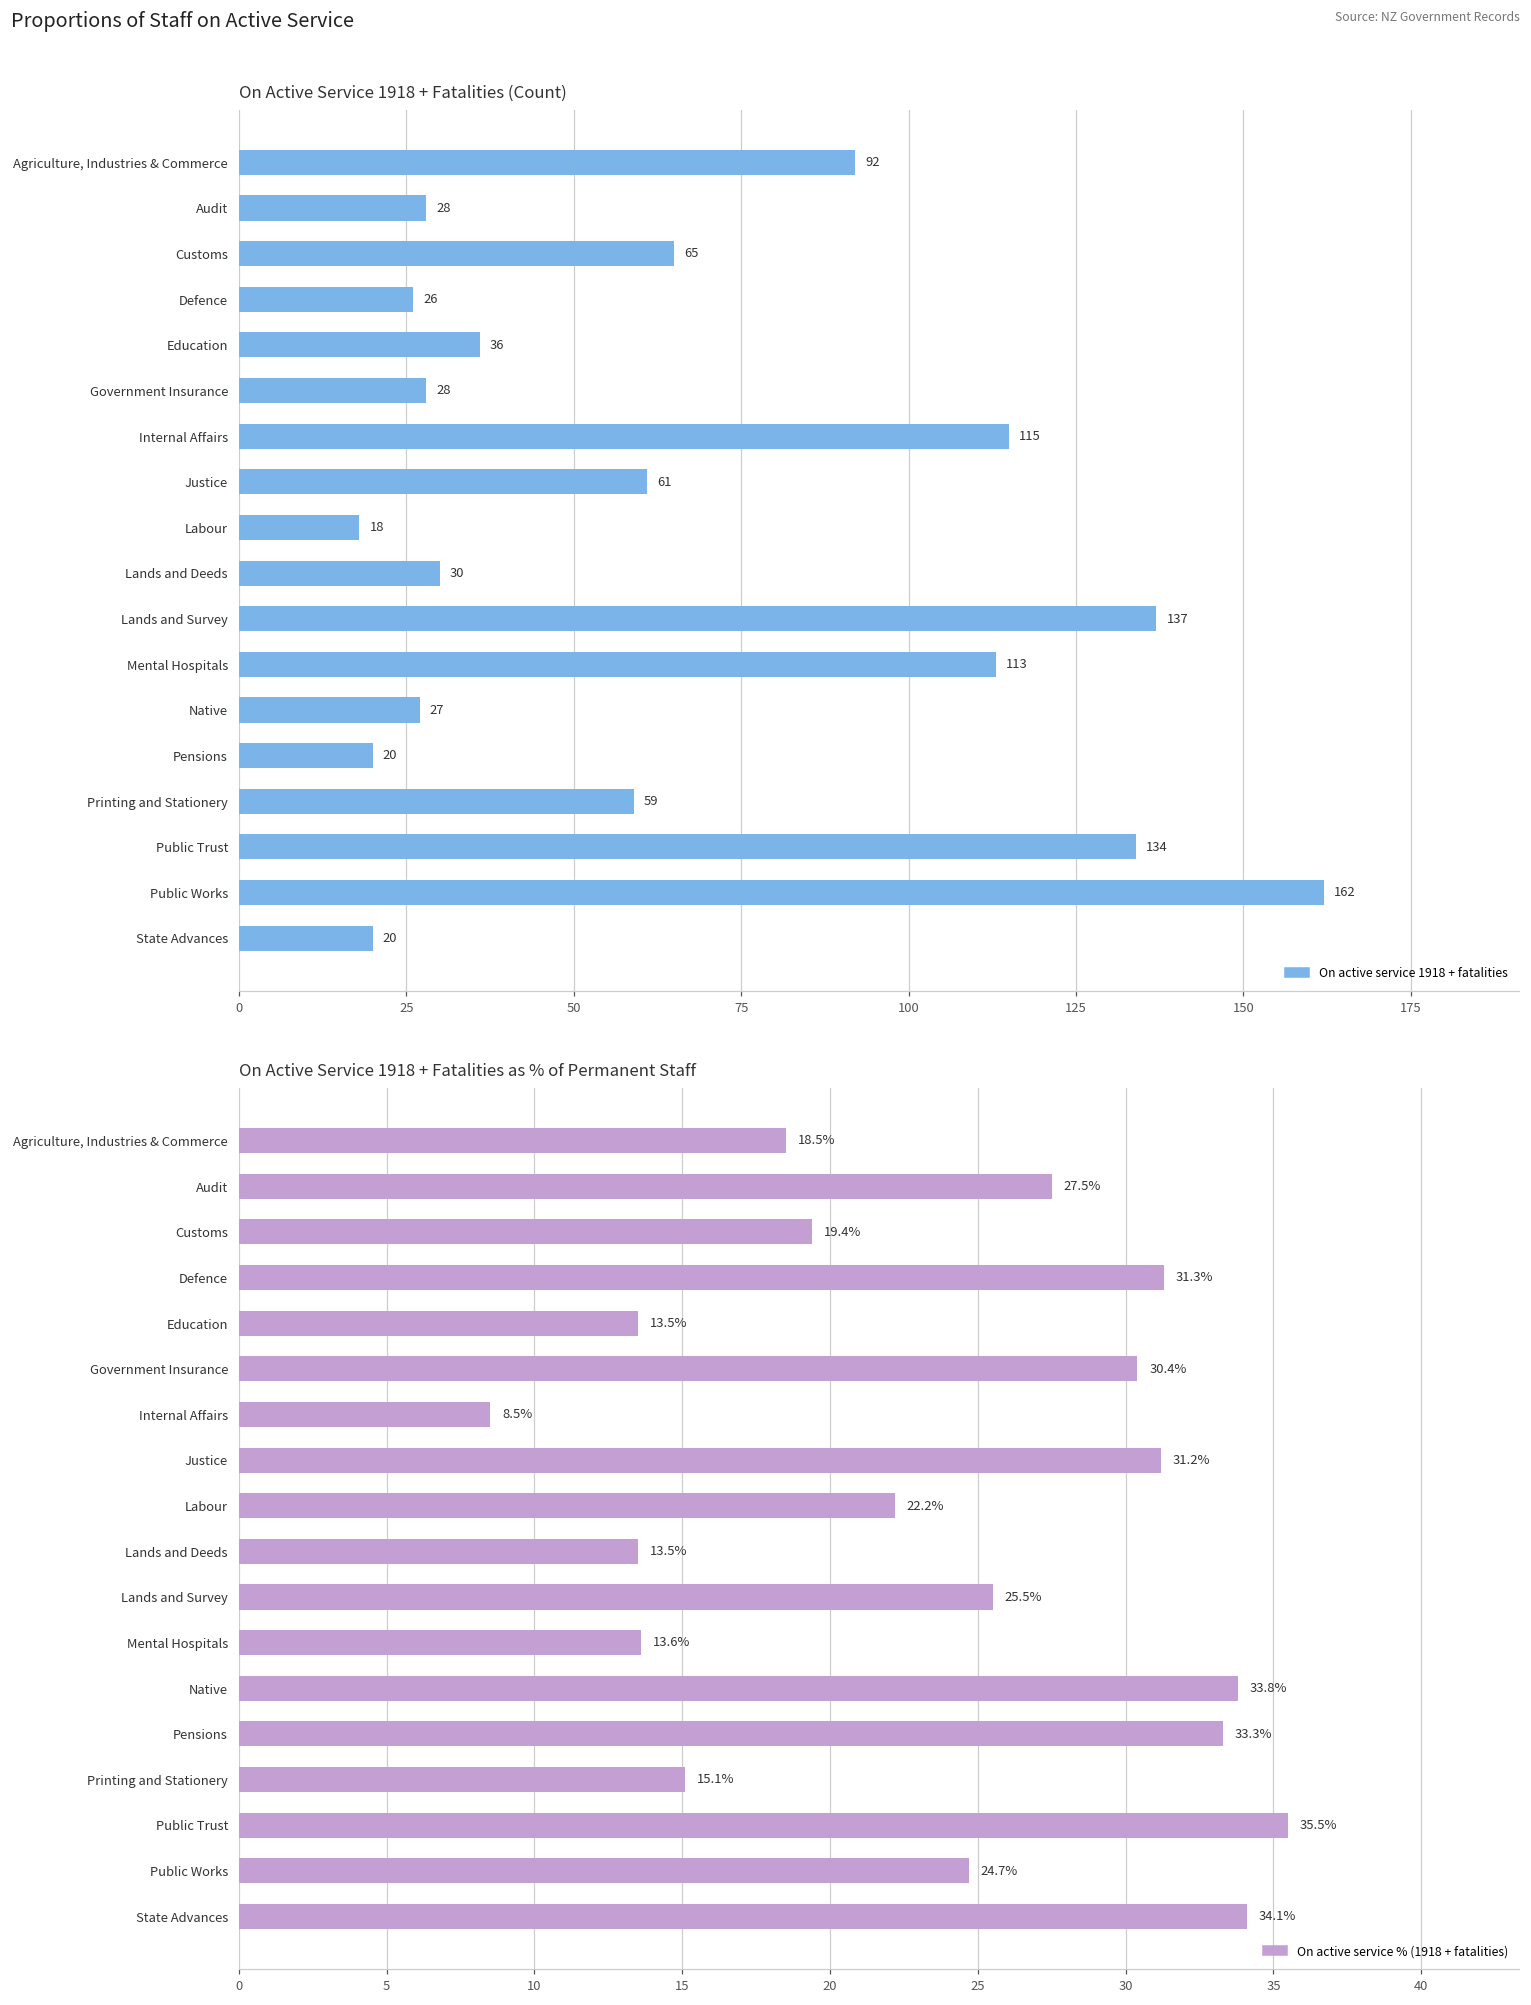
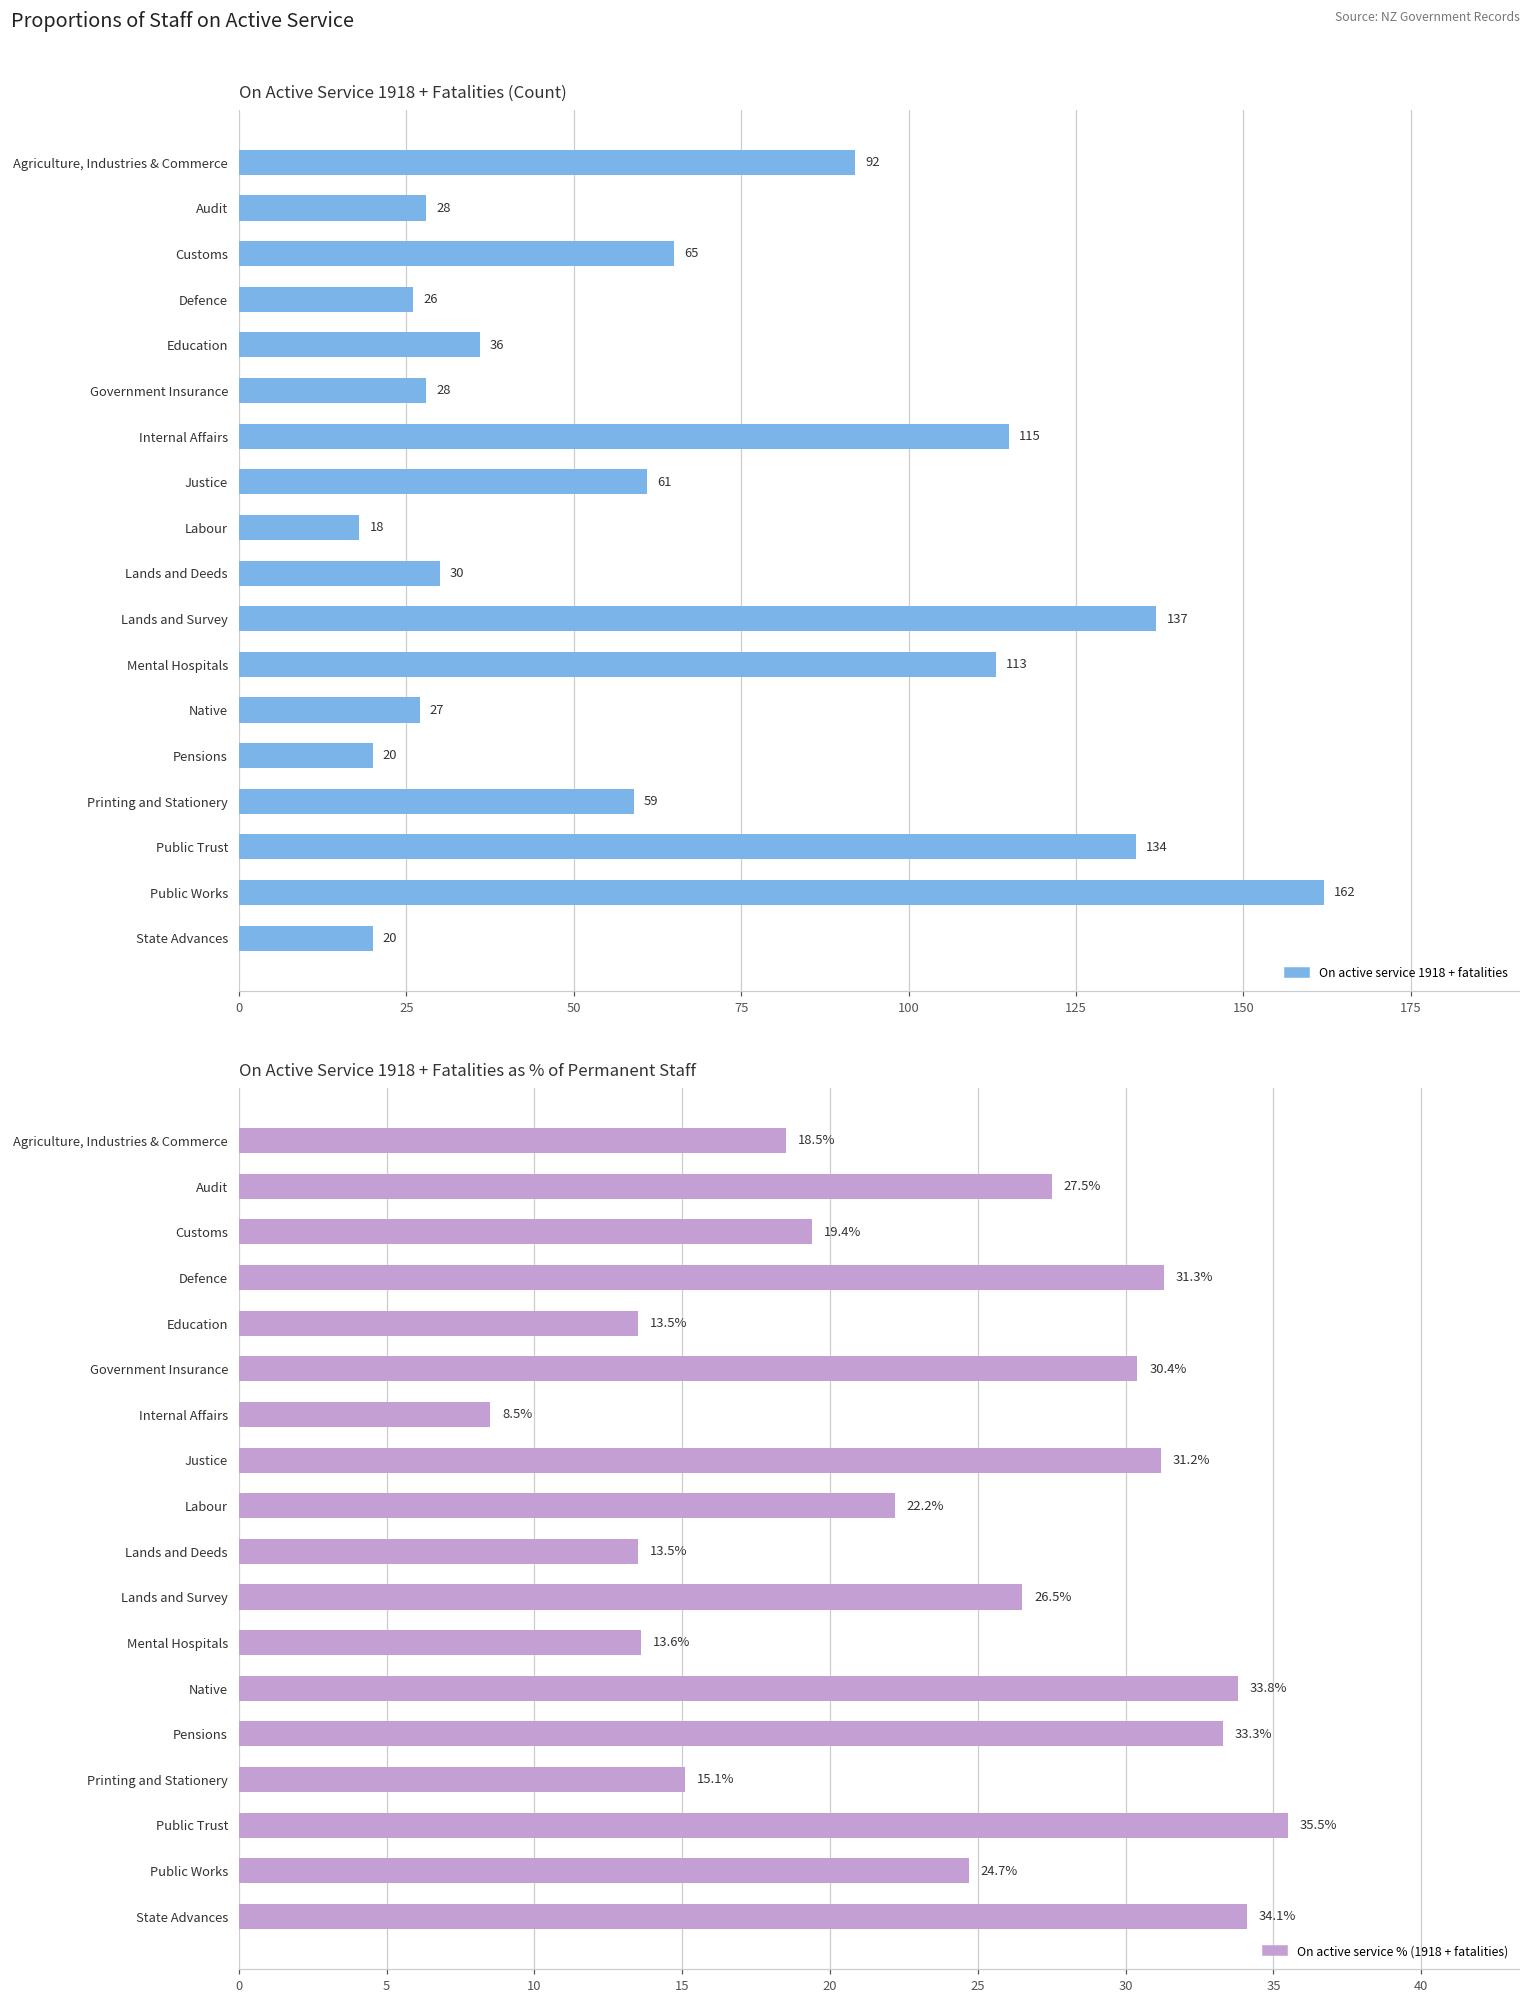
On Active Service 1918 + Fatalities as % of Permanent Staff, Lands and Survey: 25.5% -> 26.5%
